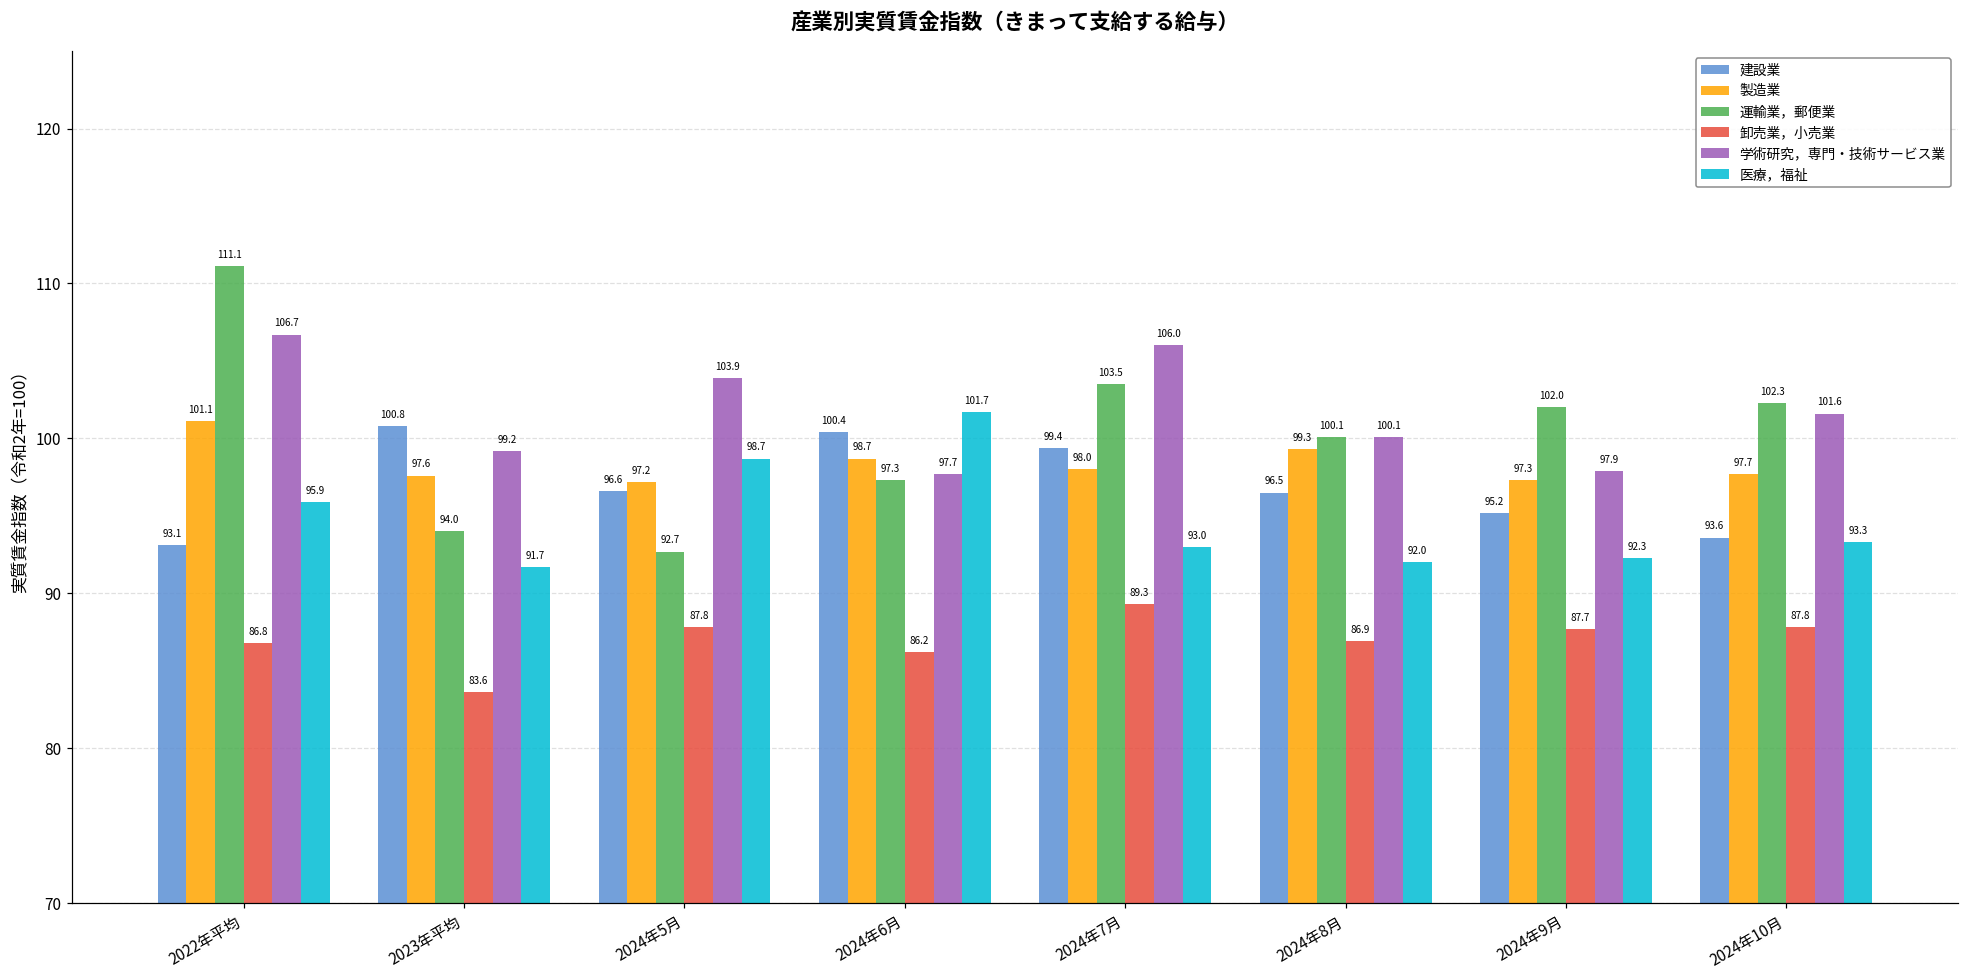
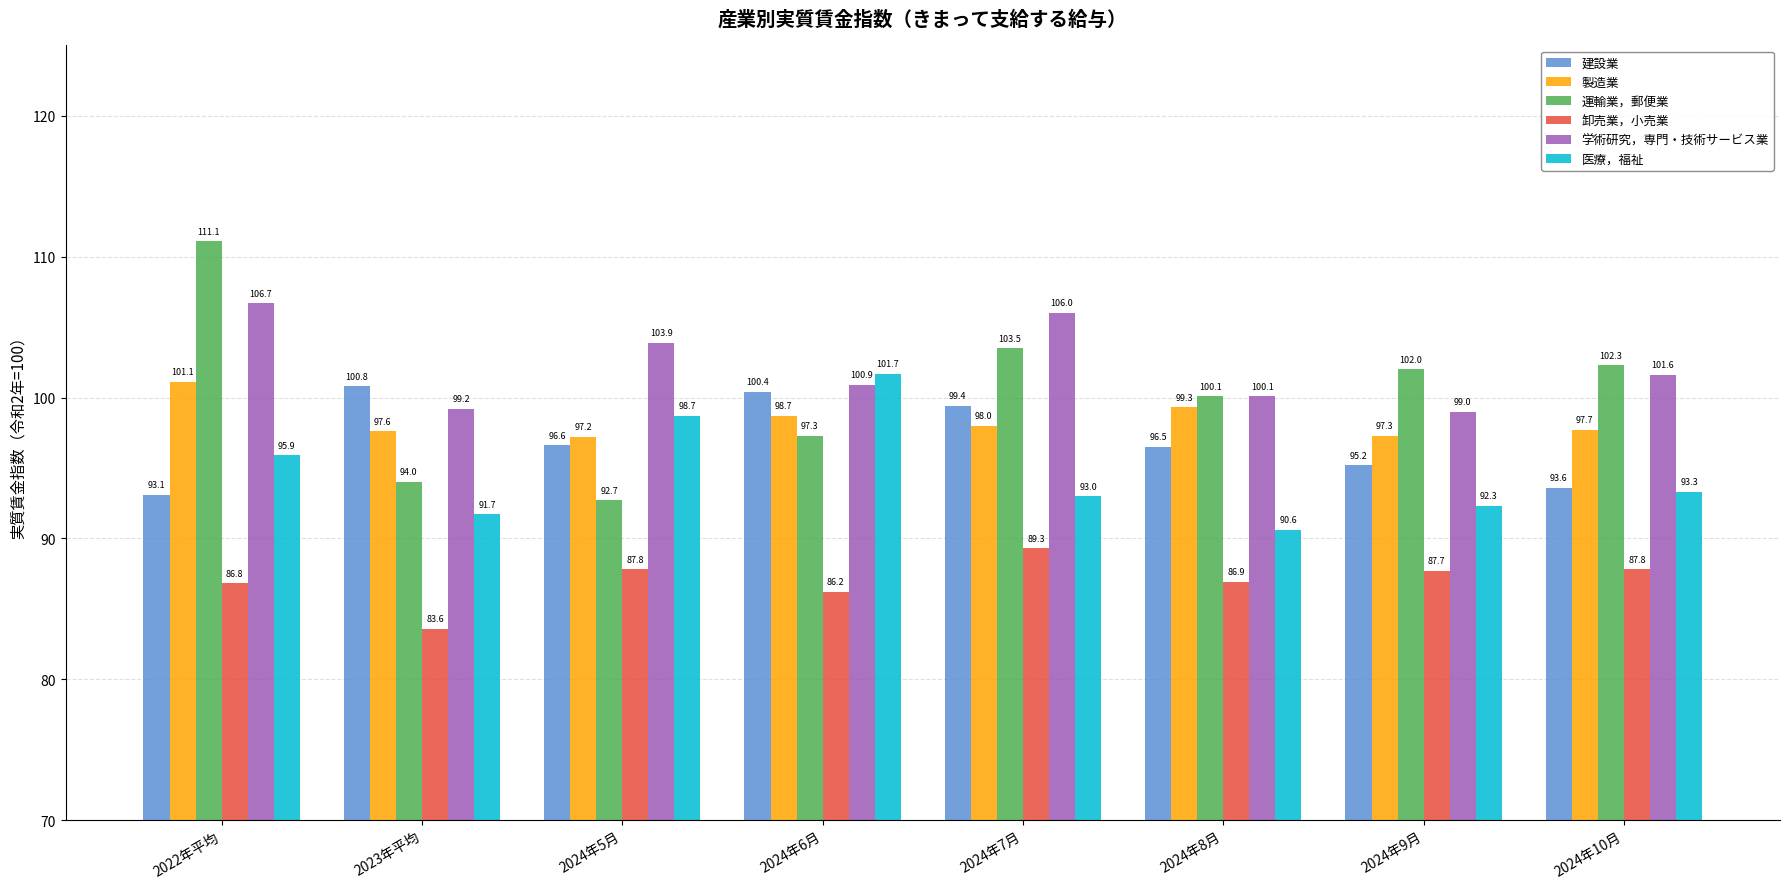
学術研究，専門・技術サービス業, 2024年6月: 97.7 -> 100.9
医療，福祉, 2024年8月: 92.0 -> 90.6
学術研究，専門・技術サービス業, 2024年9月: 97.9 -> 99.0
